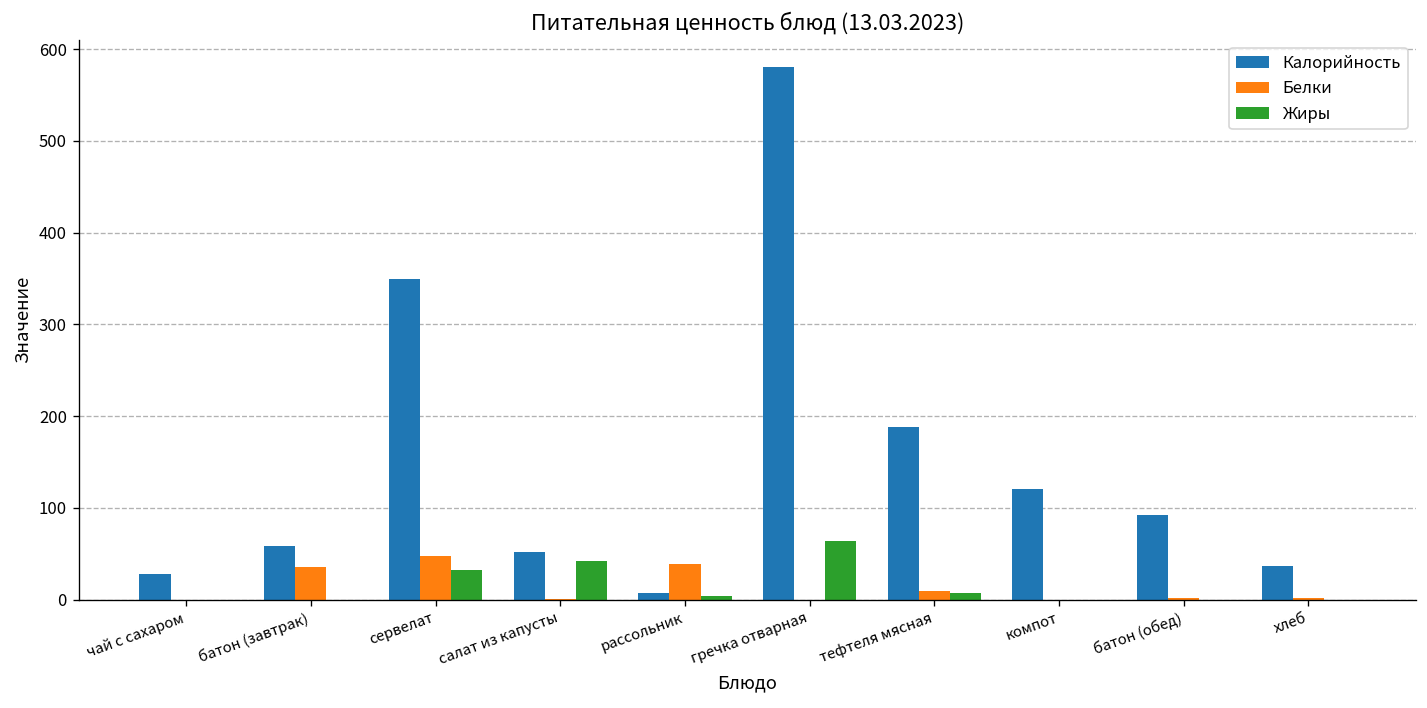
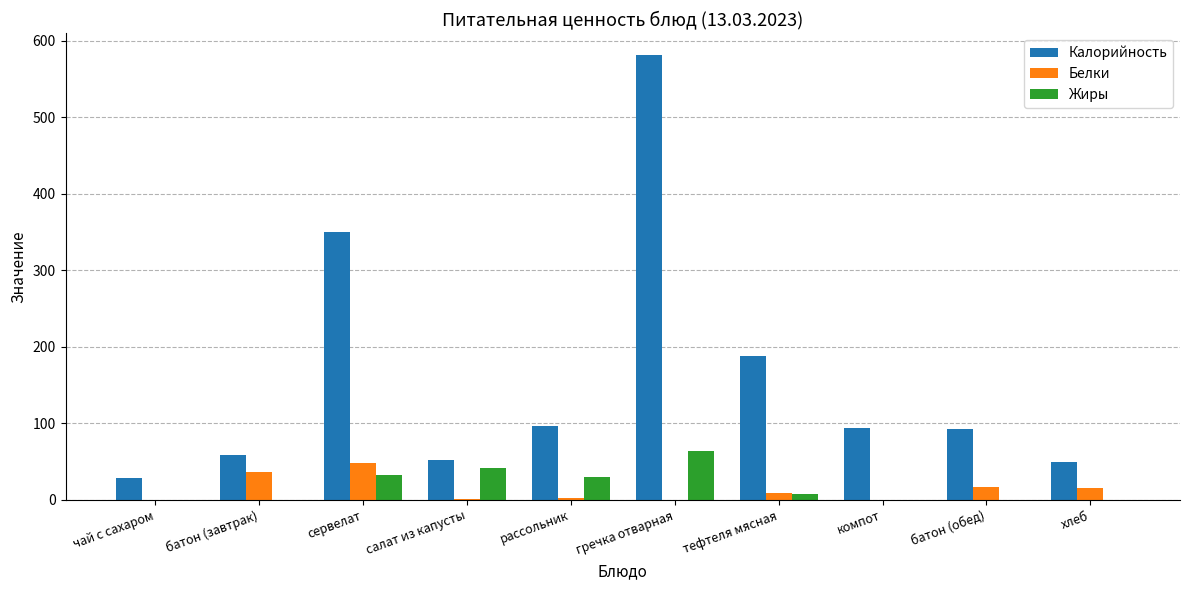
Калорийность, рассольник: 10 -> 100
Белки, рассольник: 40 -> 0
Жиры, рассольник: 0 -> 30
Калорийность, компот: 120 -> 90
Белки, батон (обед): 0 -> 20
Калорийность, хлеб: 40 -> 50
Белки, хлеб: 0 -> 20
